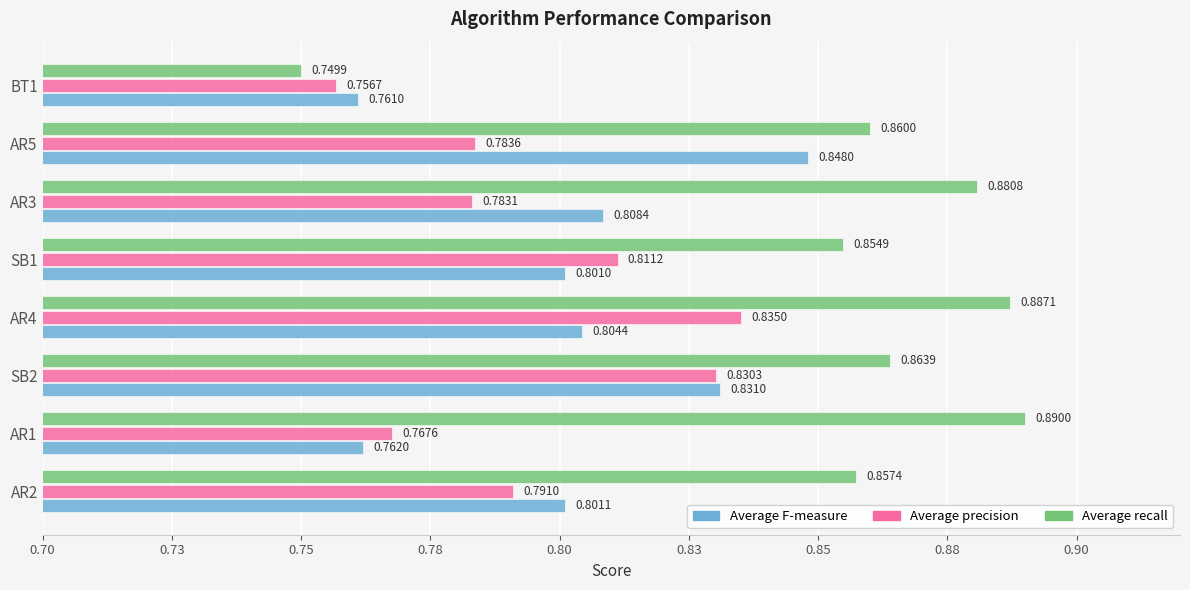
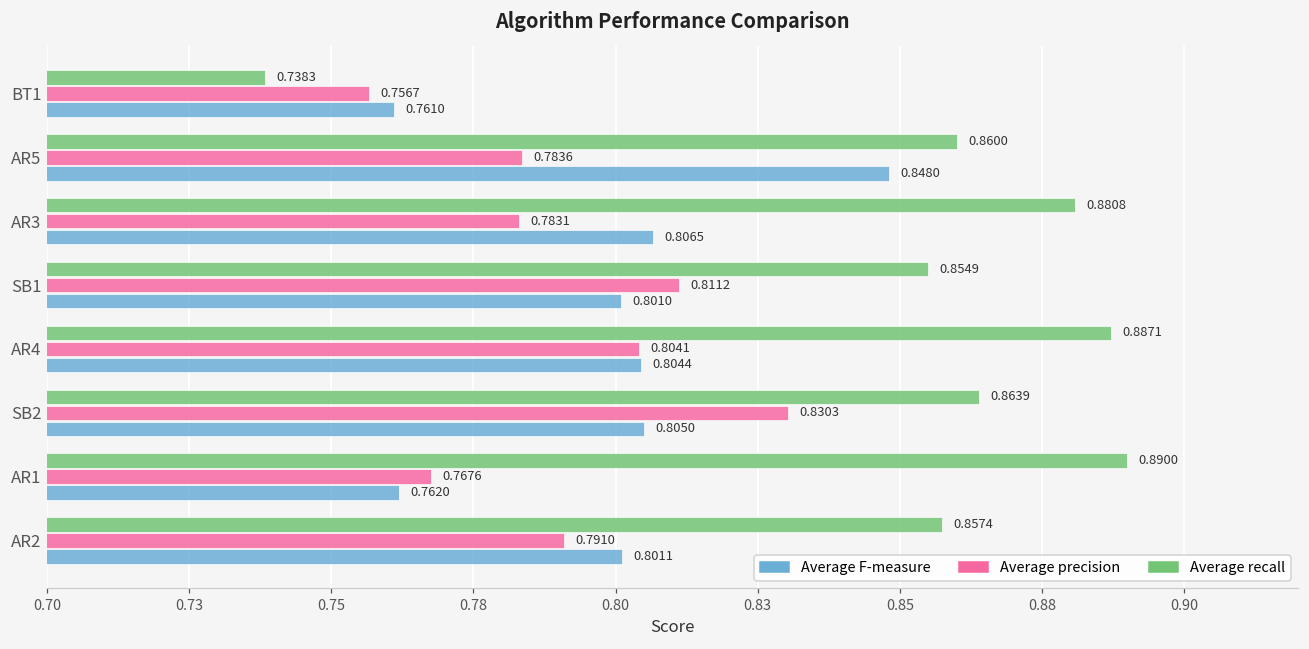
Average recall, BT1: 0.7499 -> 0.7383
Average F-measure, AR3: 0.8084 -> 0.8065
Average precision, AR4: 0.8350 -> 0.8041
Average F-measure, SB2: 0.8310 -> 0.8050
